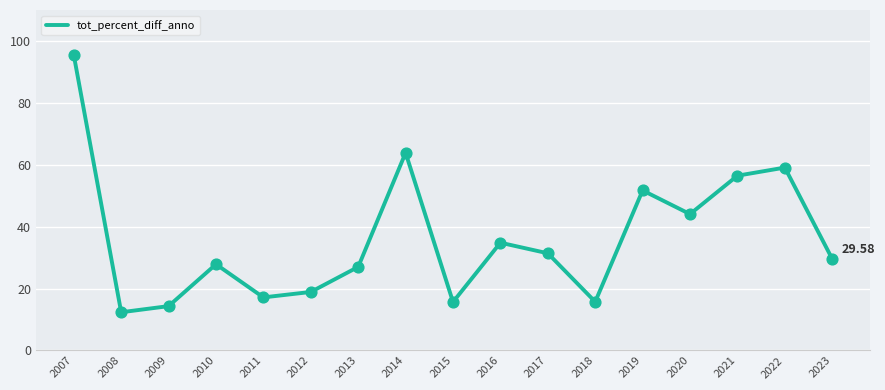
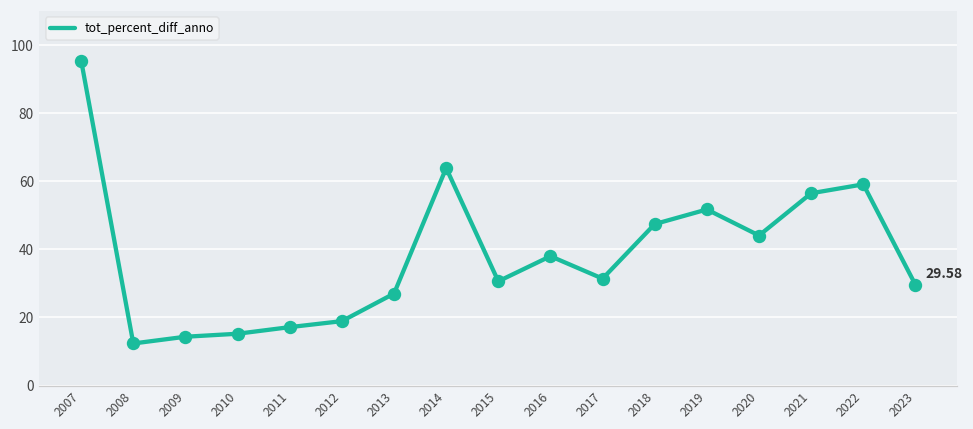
2010: 28 -> 15
2015: 16 -> 31
2016: 35 -> 38
2018: 16 -> 47
